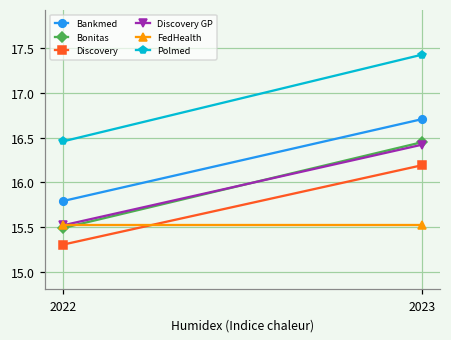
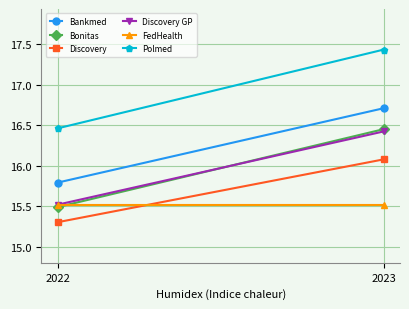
Discovery, 2023: 16.2 -> 16.1
